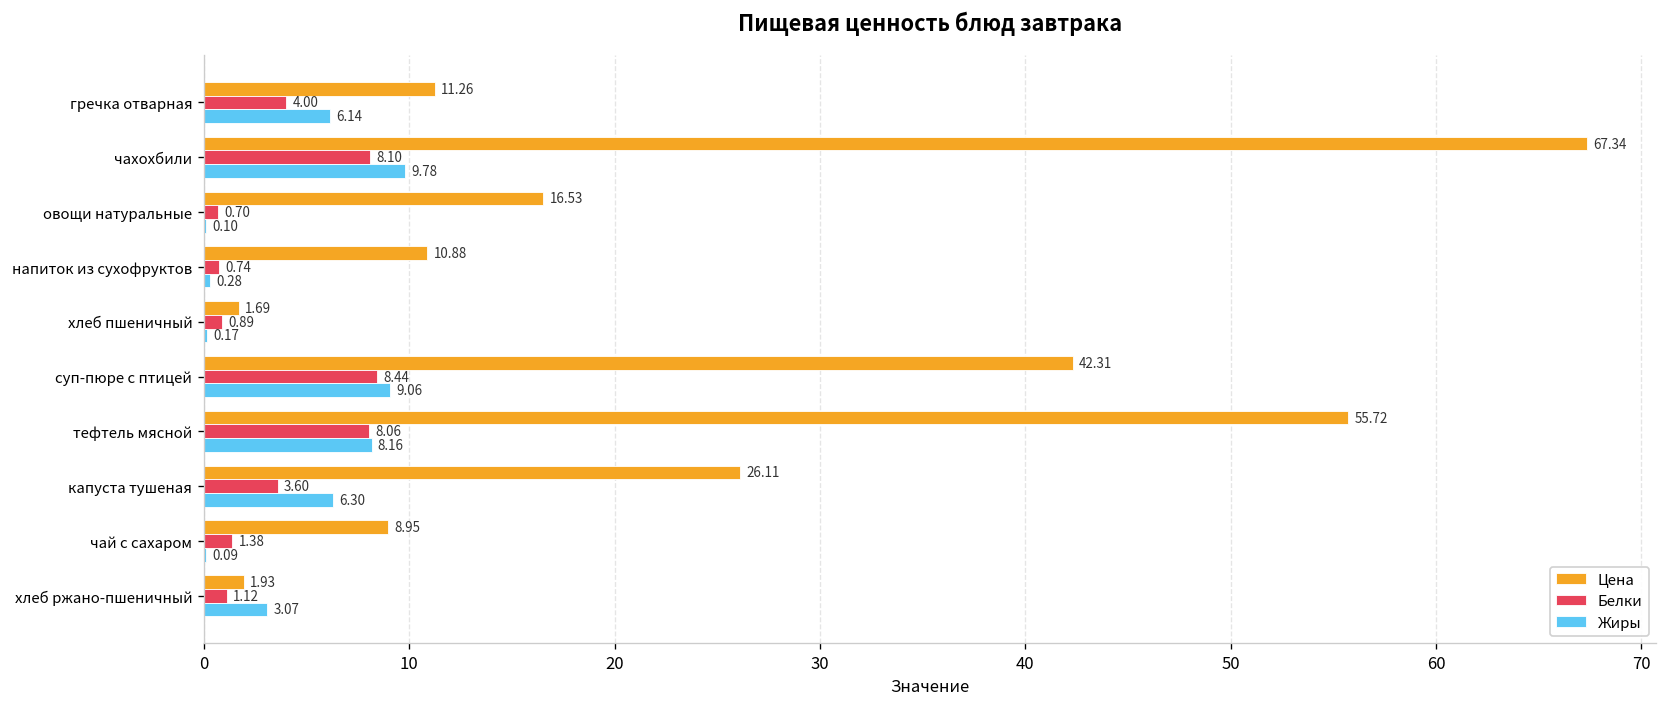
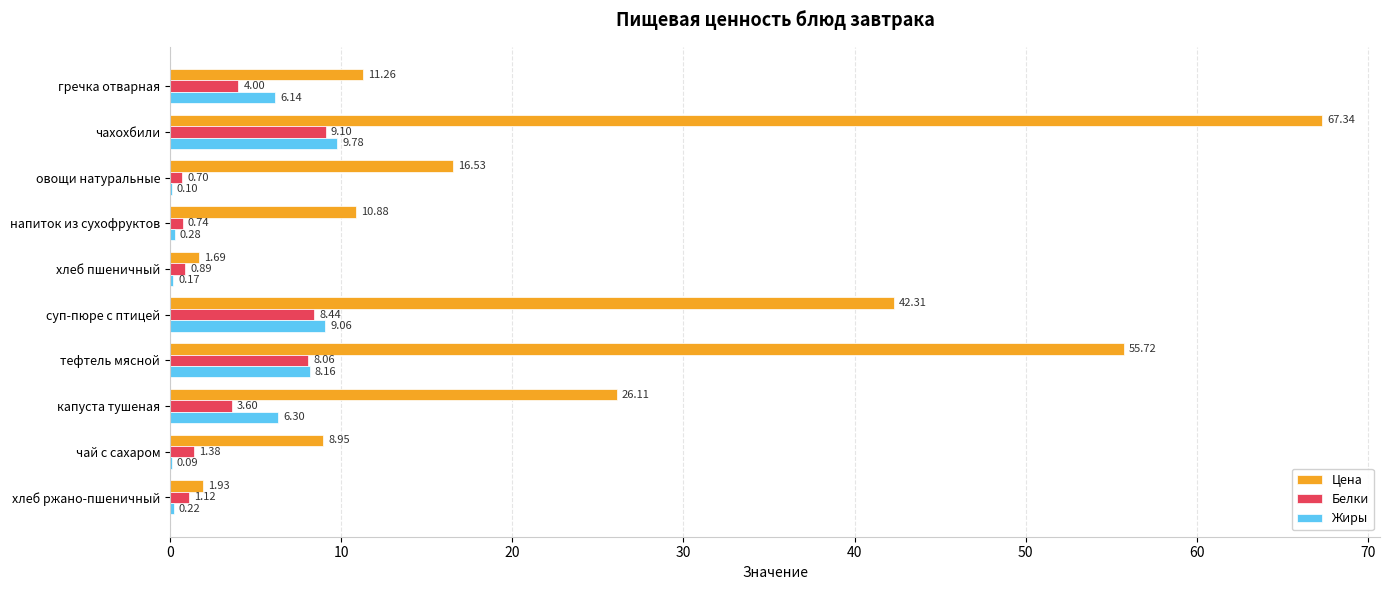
Белки, чахохбили: 8.10 -> 9.10
Жиры, хлеб ржано-пшеничный: 3.07 -> 0.22
